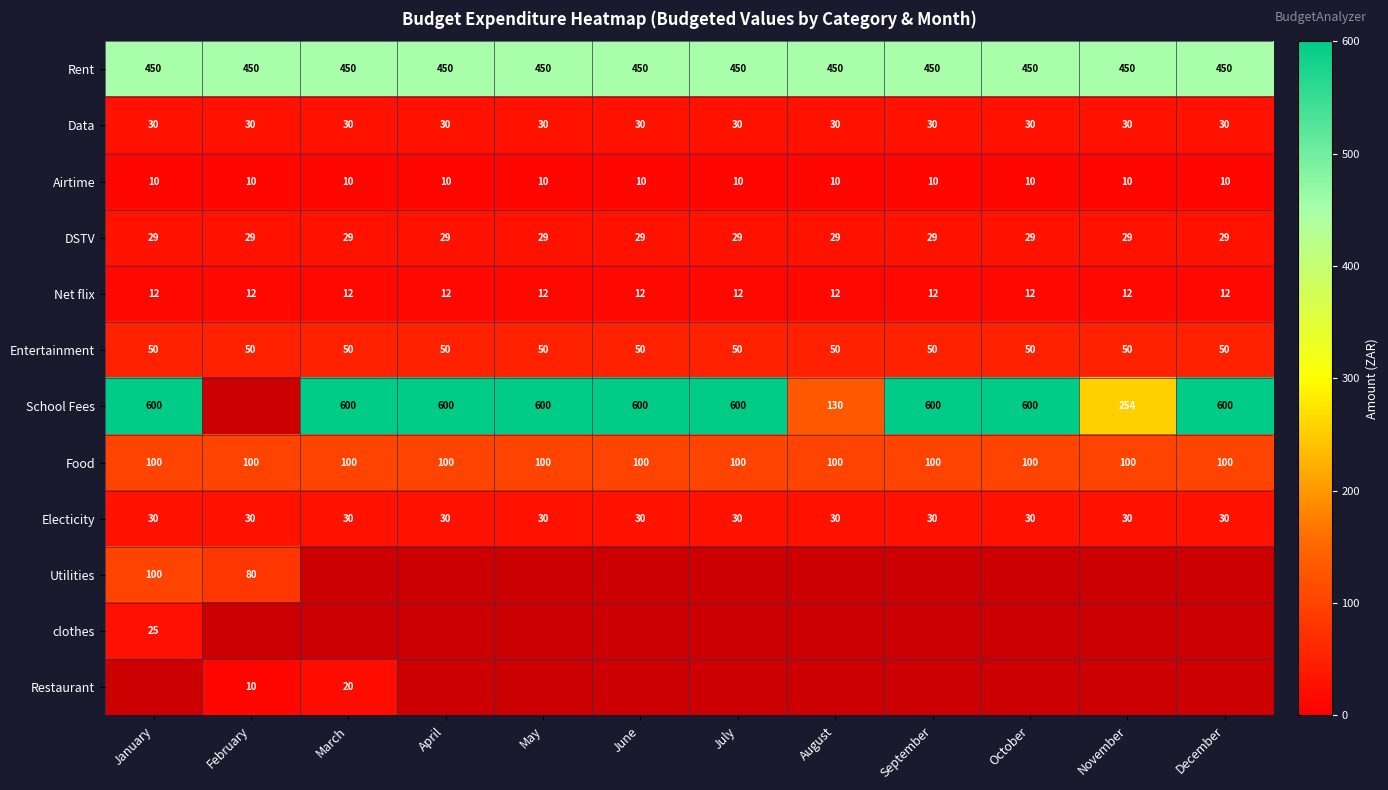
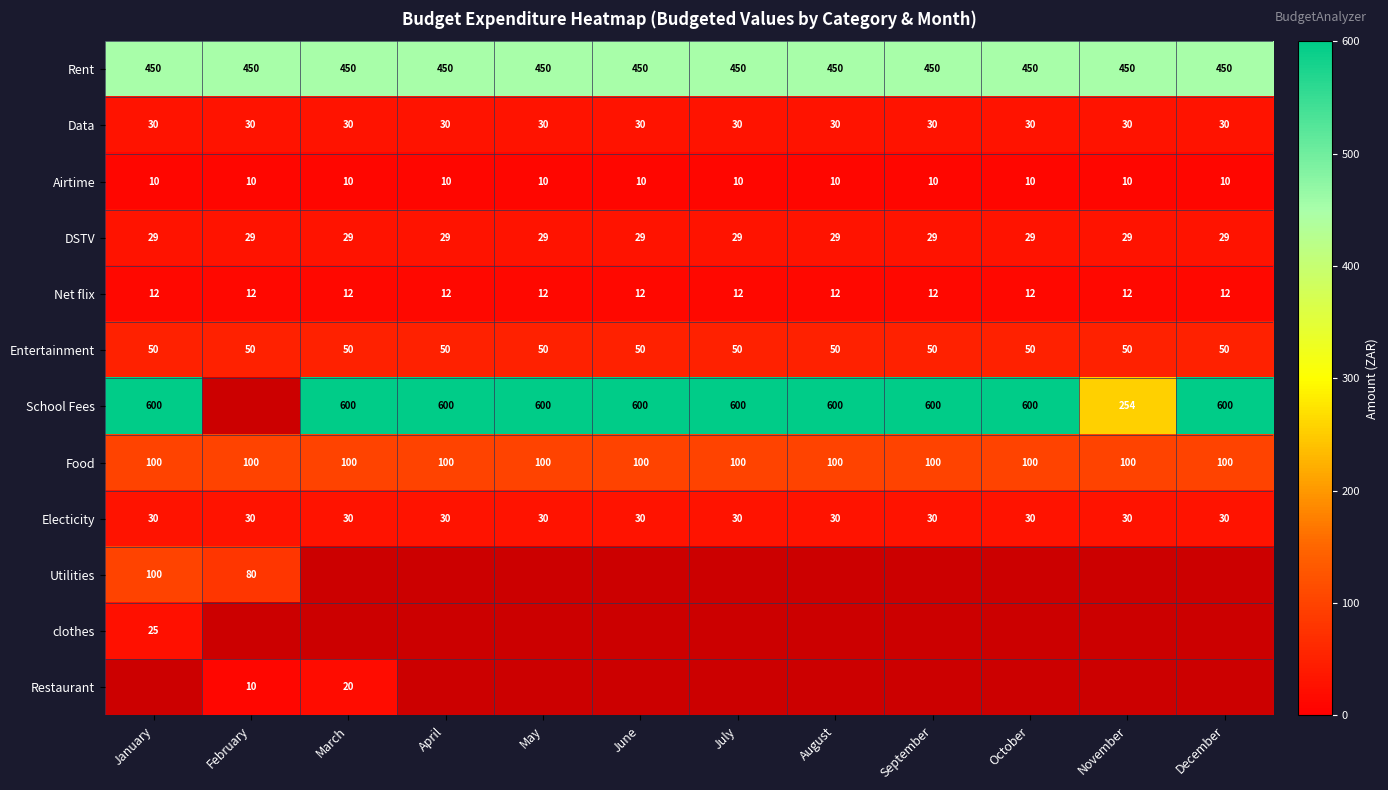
School Fees, August: 130 -> 600
